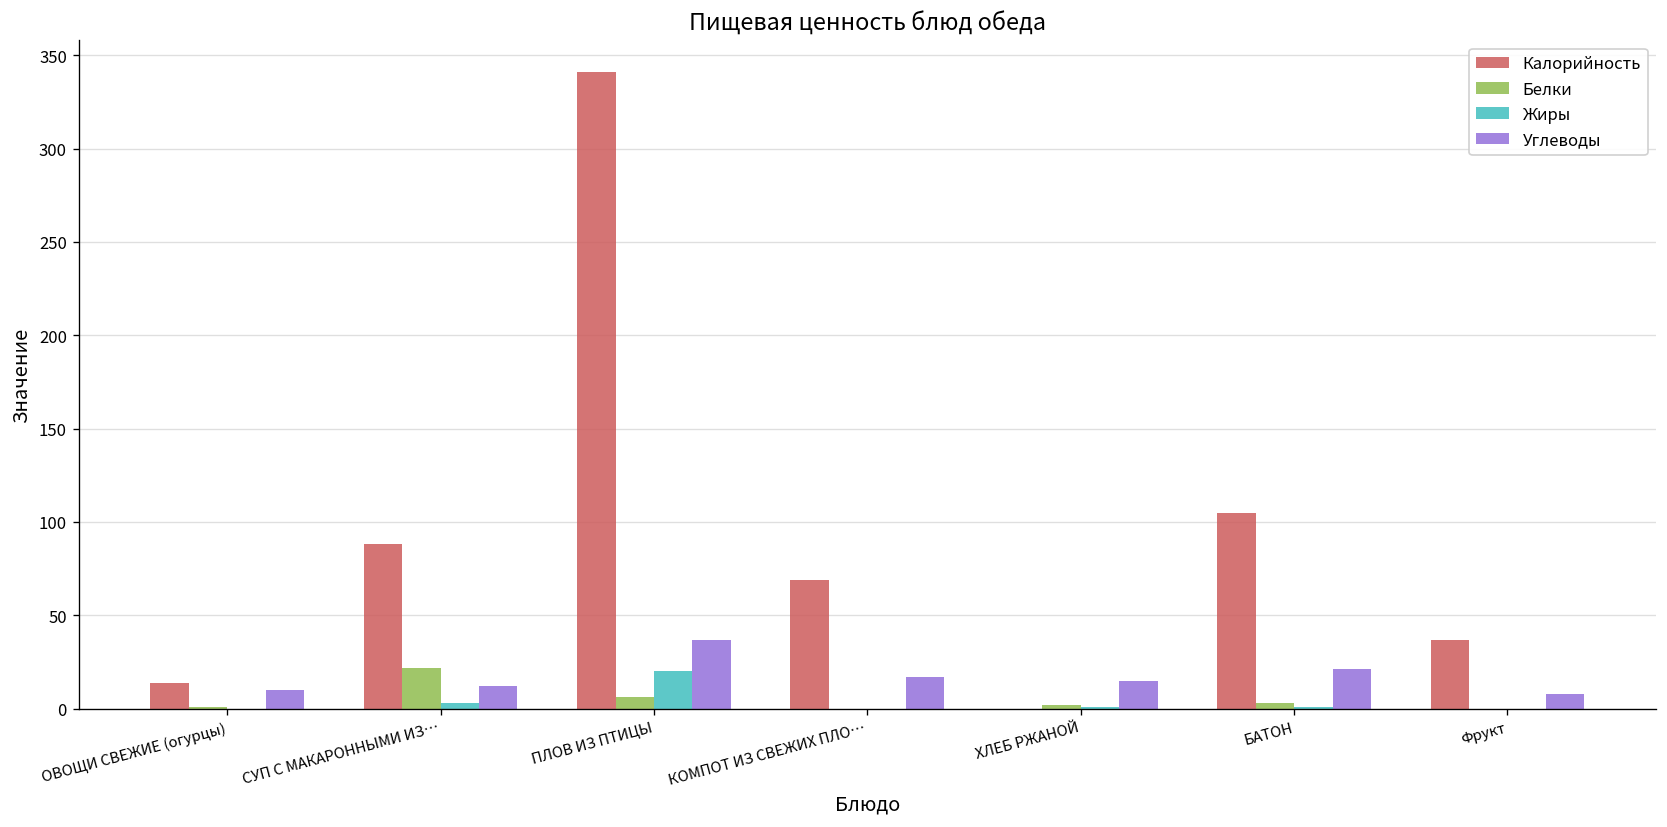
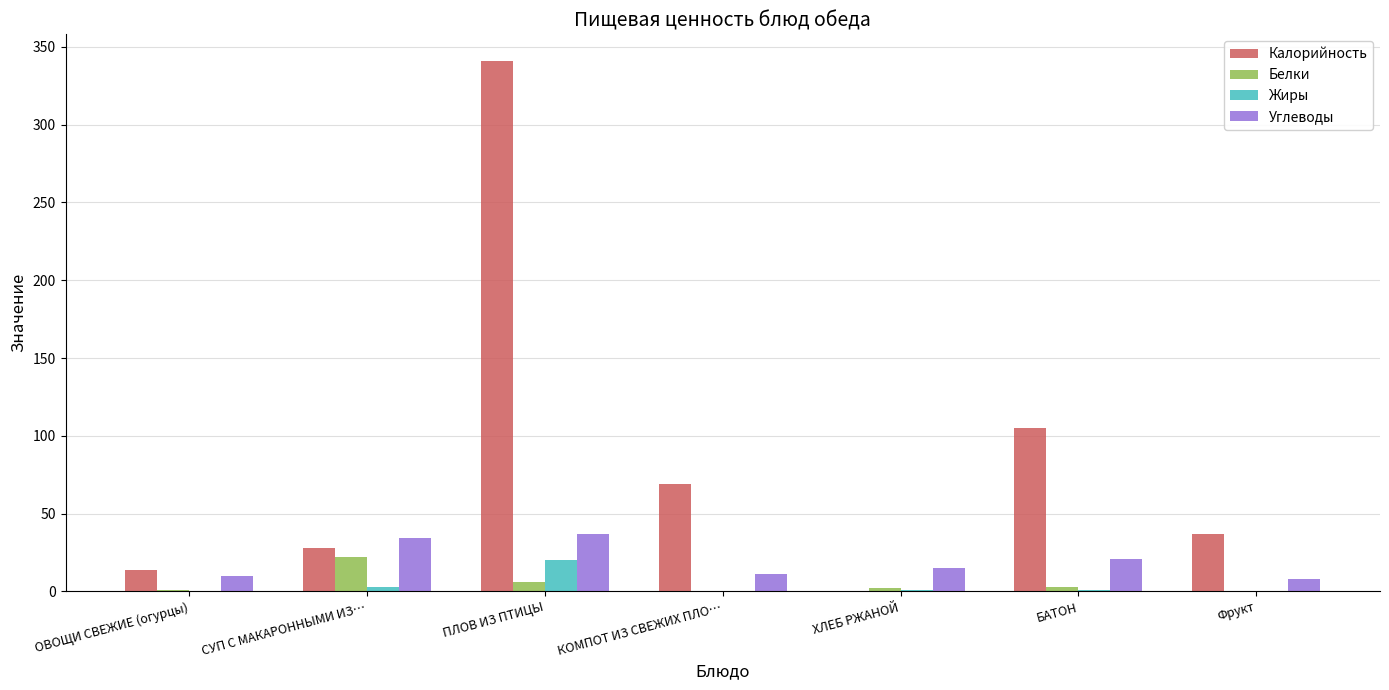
Калорийность, СУП С МАКАРОННЫМИ ИЗ…: 88 -> 28
Углеводы, СУП С МАКАРОННЫМИ ИЗ…: 12 -> 34
Углеводы, КОМПОТ ИЗ СВЕЖИХ ПЛО…: 17 -> 11
